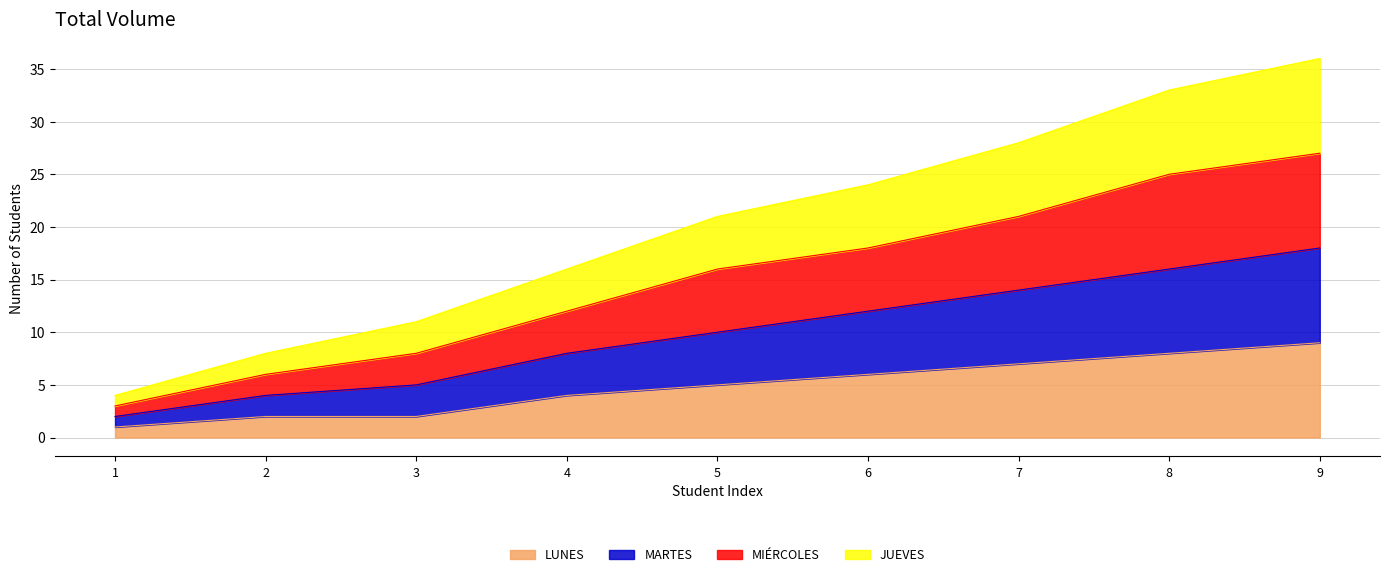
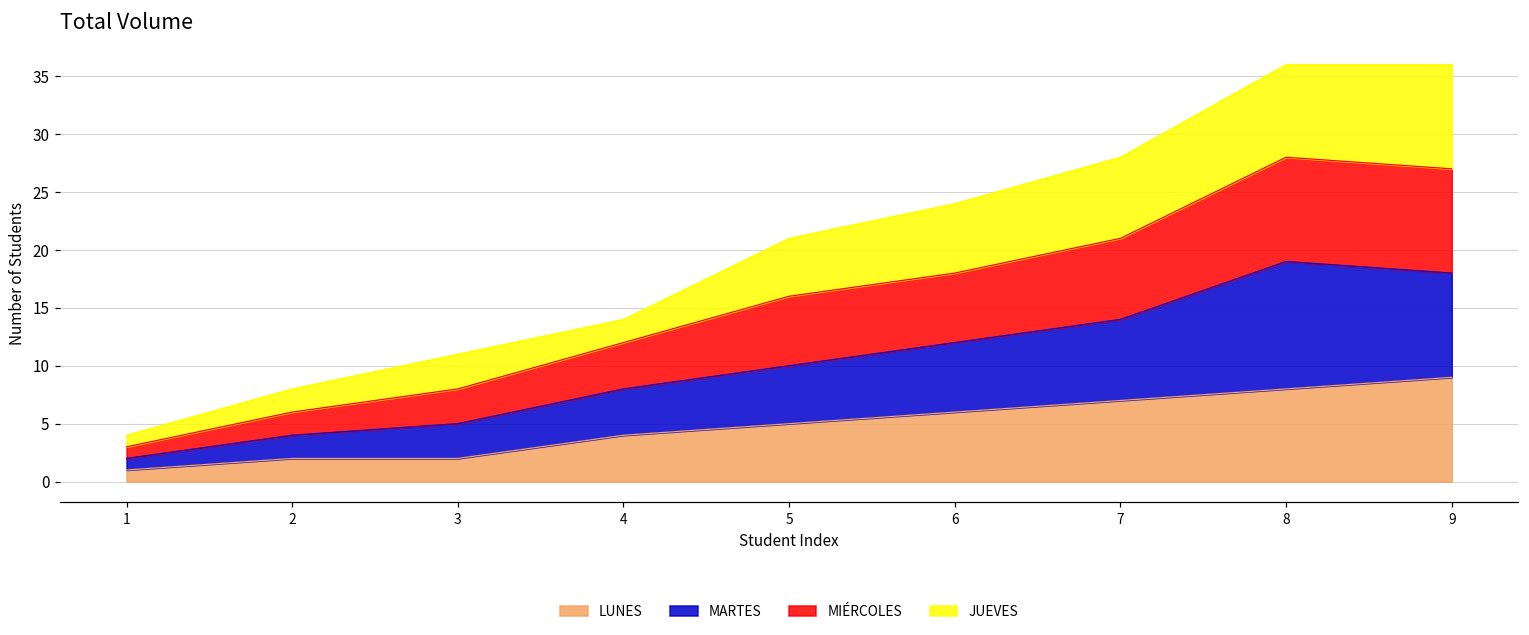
JUEVES, 4: 4 -> 2
MARTES, 8: 8 -> 11
